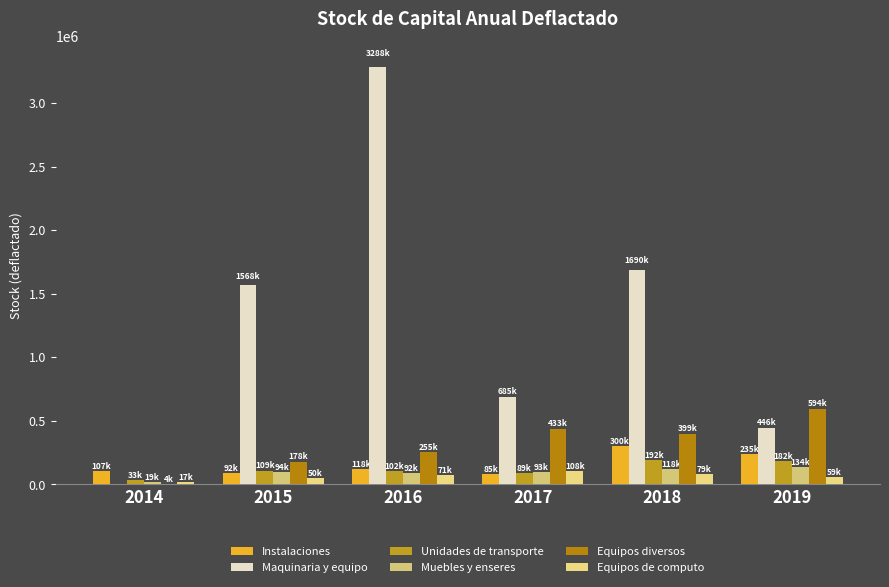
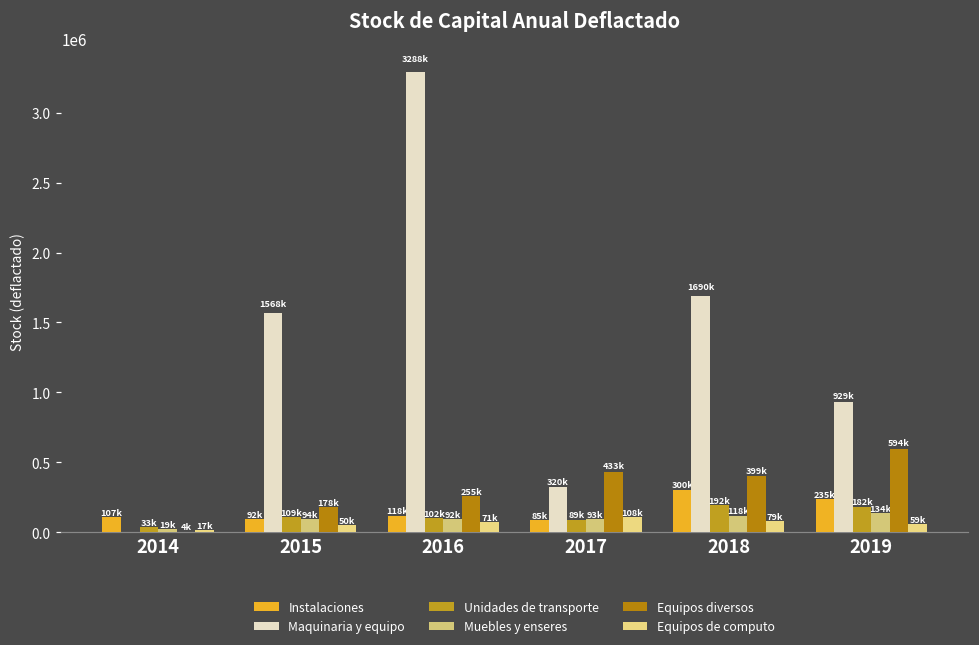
Maquinaria y equipo, 2017: 685k -> 320k
Maquinaria y equipo, 2019: 446k -> 929k
